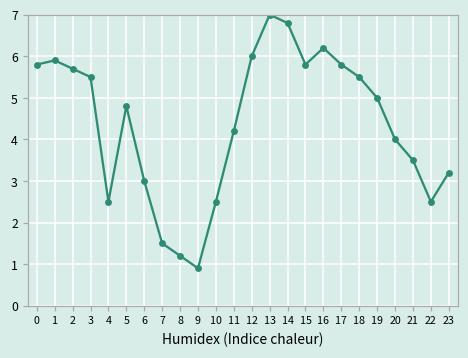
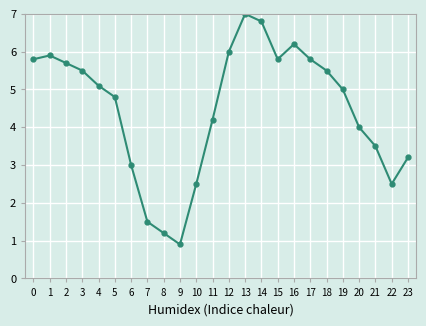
4: 2.5 -> 5.1
